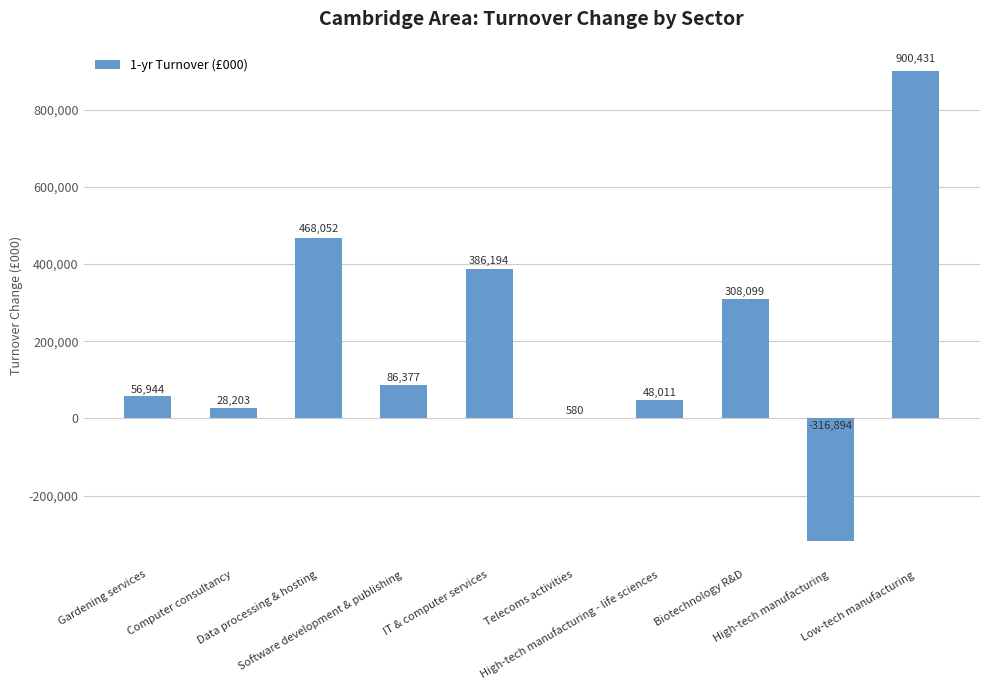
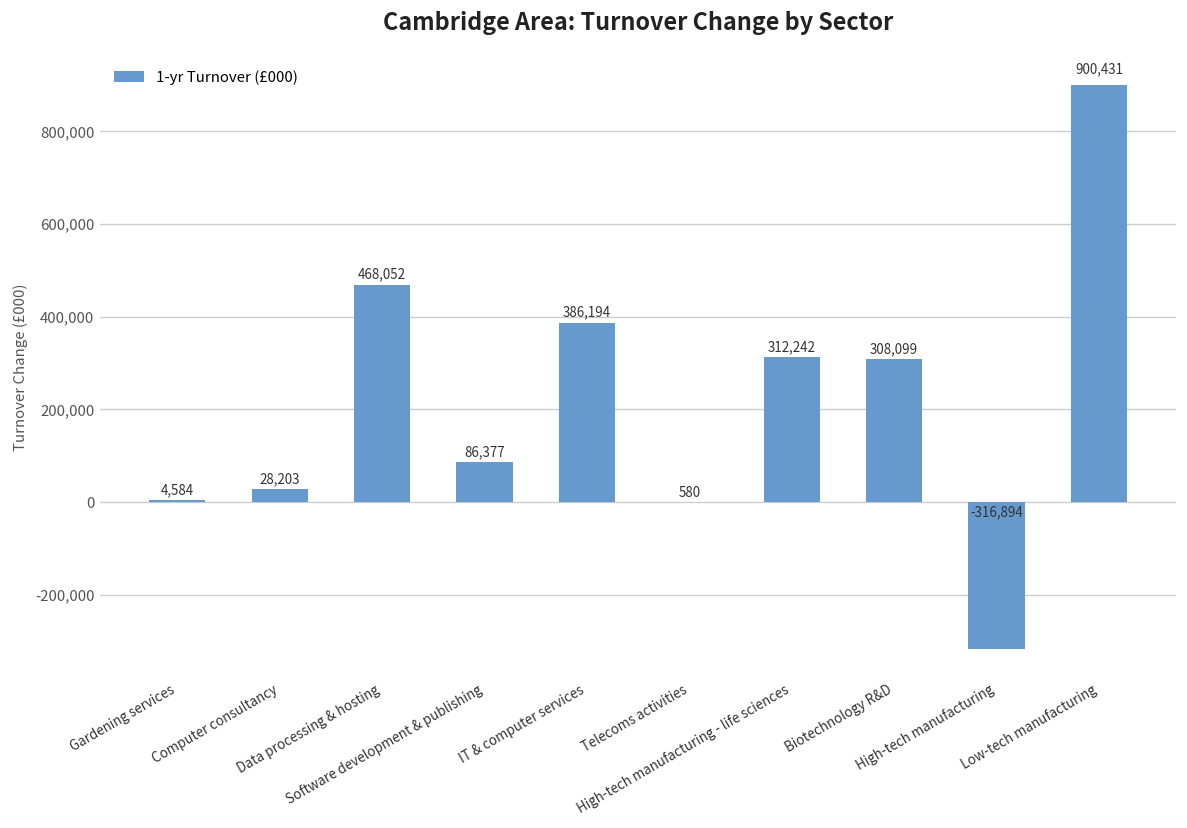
Gardening services: 56,944 -> 4,584
High-tech manufacturing - life sciences: 48,011 -> 312,242
